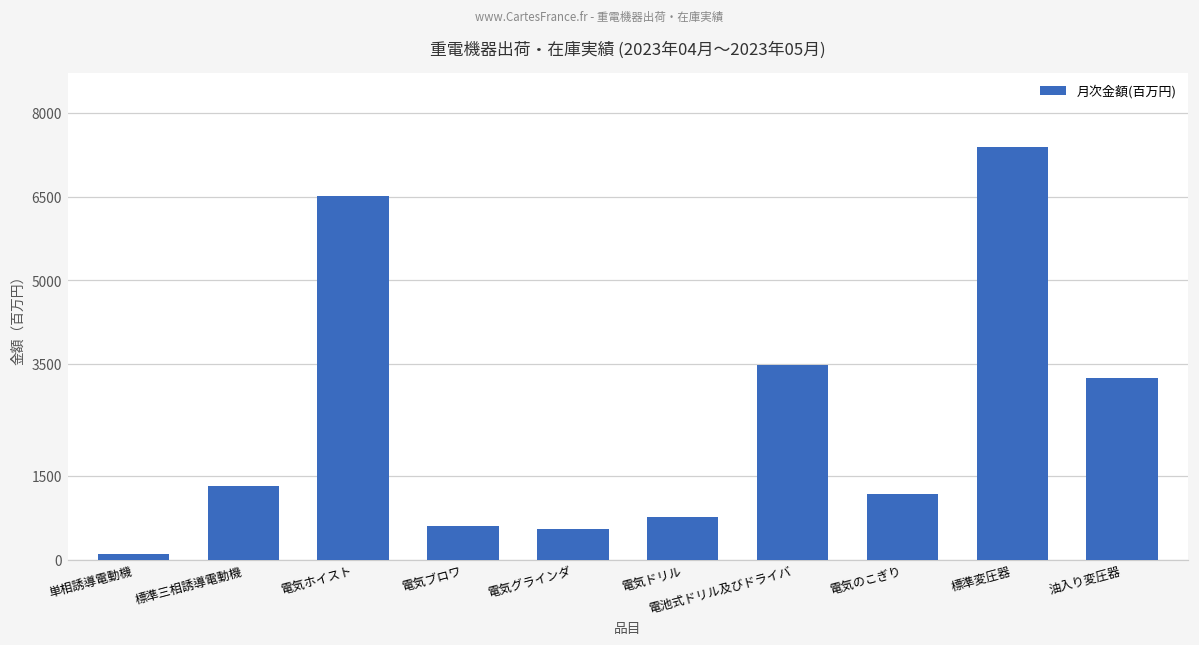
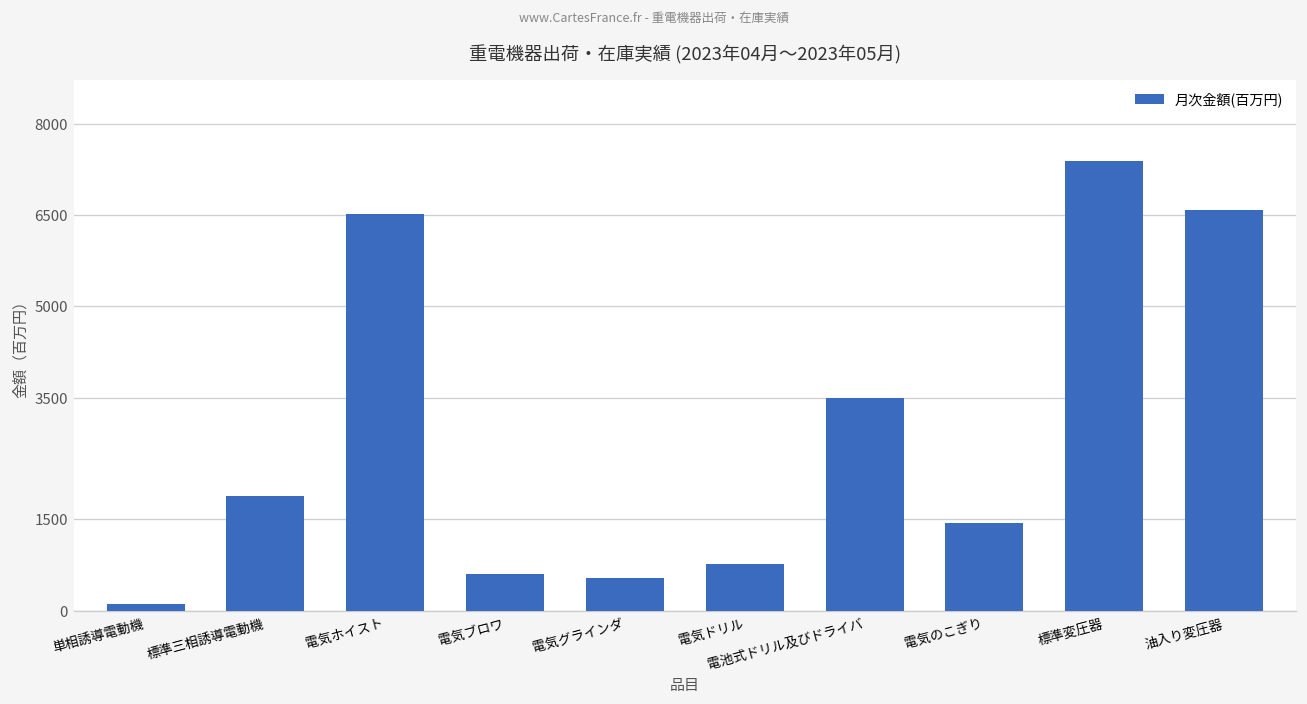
標準三相誘導電動機: 1300 -> 1900
電気のこぎり: 1200 -> 1400
油入り変圧器: 3300 -> 6600
